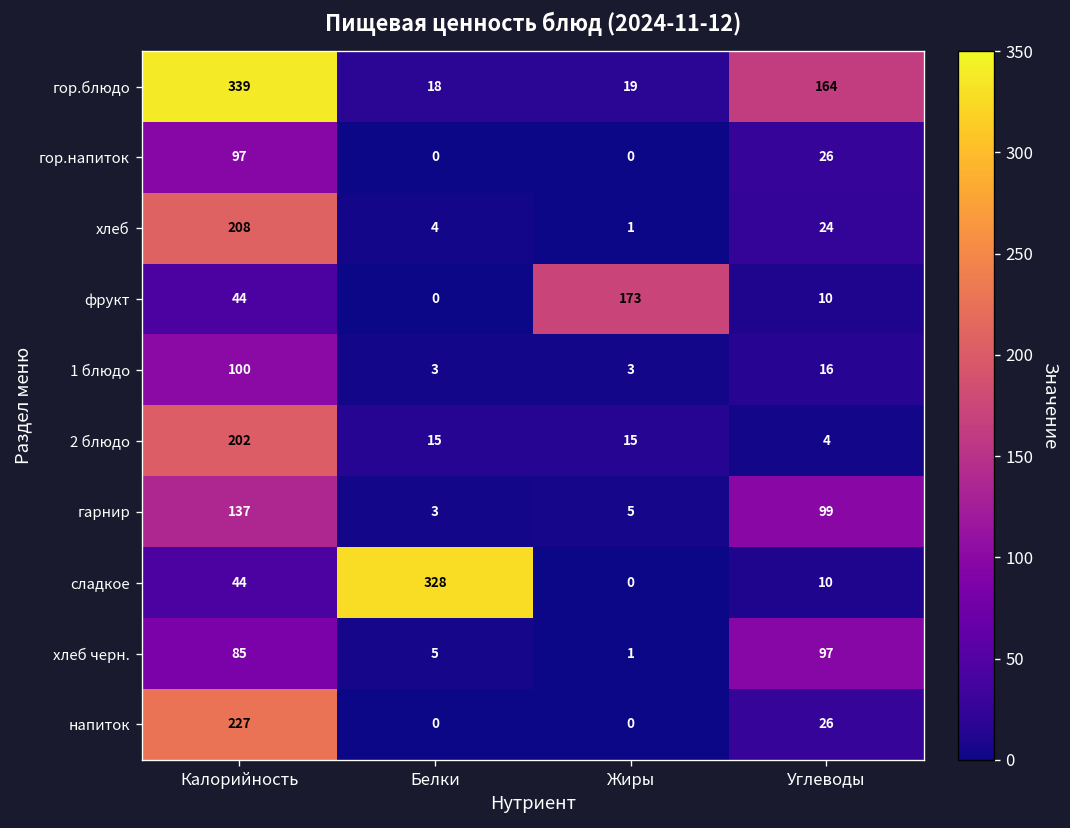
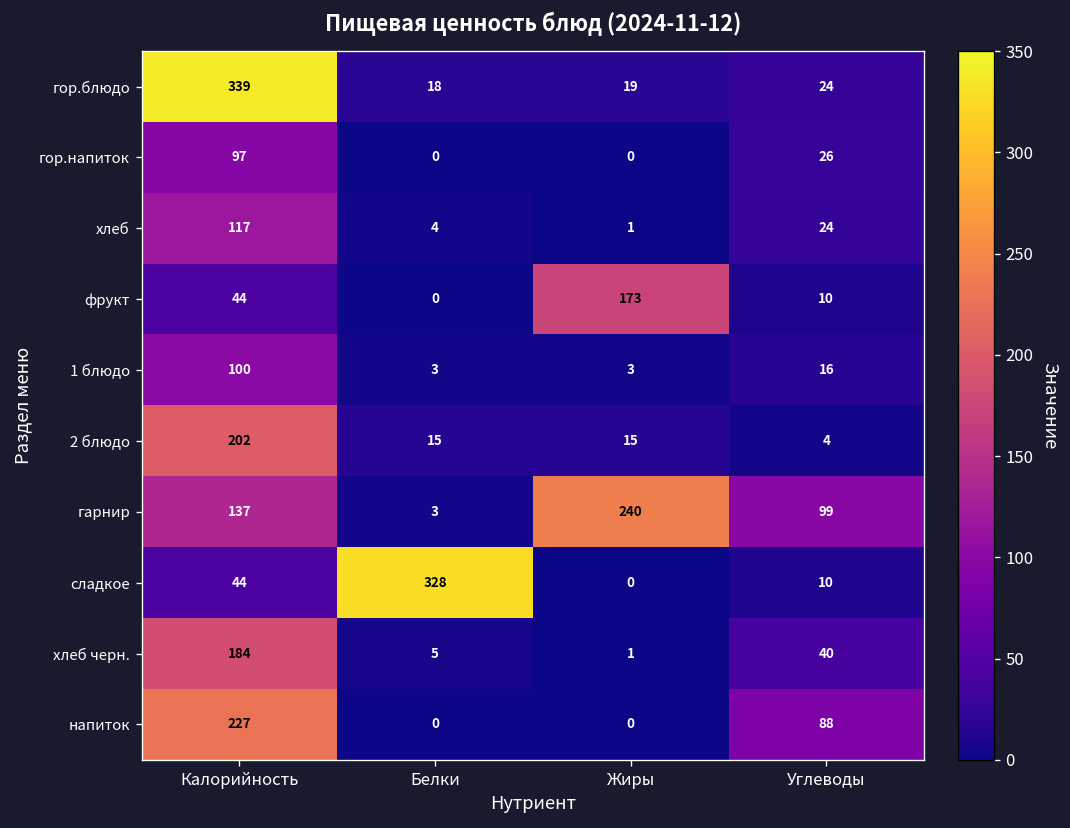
гор.блюдо, Углеводы: 164 -> 24
хлеб, Калорийность: 208 -> 117
гарнир, Жиры: 5 -> 240
хлеб черн., Калорийность: 85 -> 184
хлеб черн., Углеводы: 97 -> 40
напиток, Углеводы: 26 -> 88
